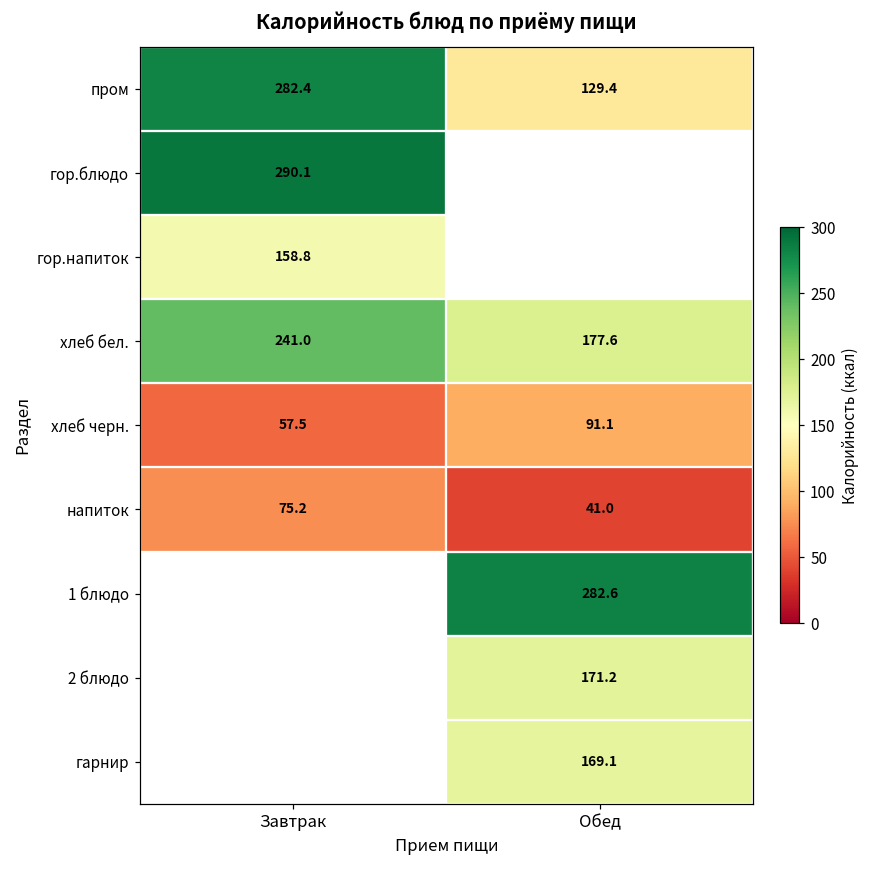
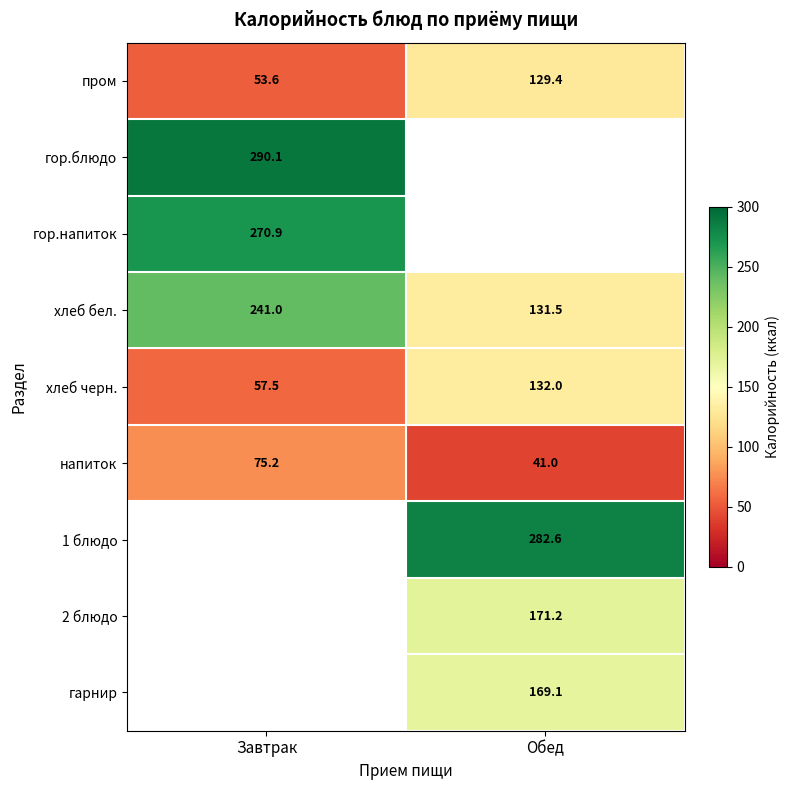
пром, Завтрак: 282.4 -> 53.6
гор.напиток, Завтрак: 158.8 -> 270.9
хлеб бел., Обед: 177.6 -> 131.5
хлеб черн., Обед: 91.1 -> 132.0
